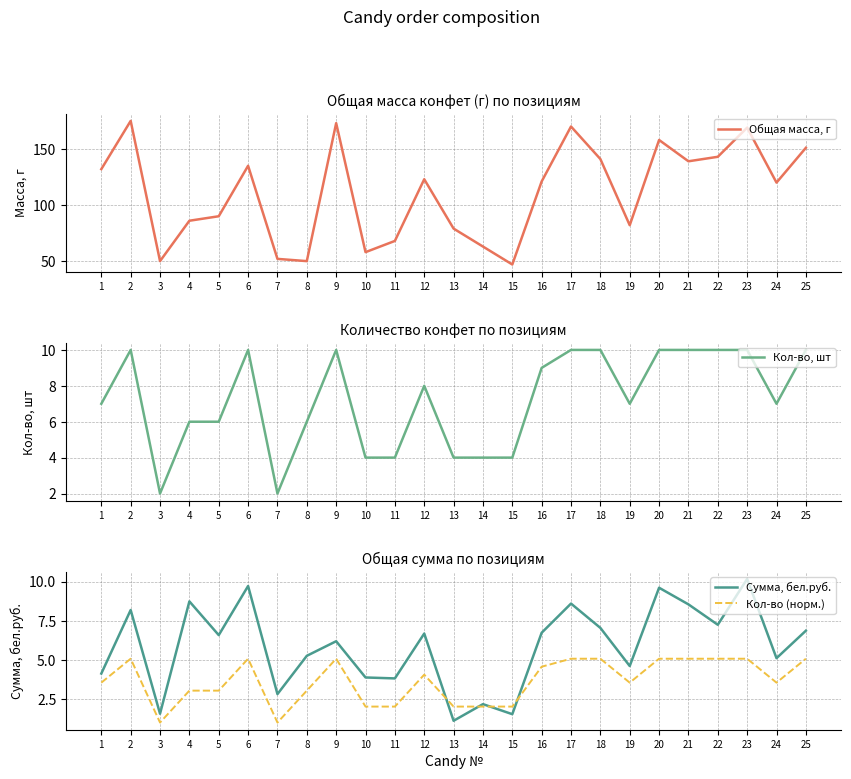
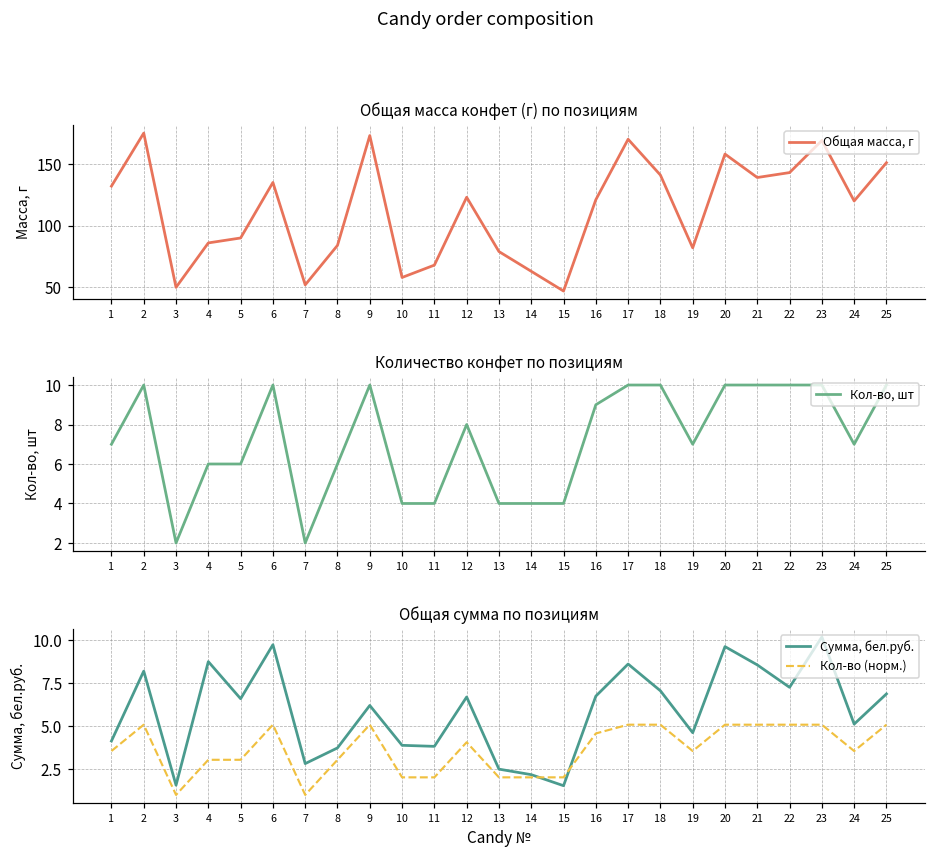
Общая масса конфет (г) по позициям, 8: 50 -> 84
Общая сумма по позициям, Сумма, бел.руб., 8: 5.3 -> 3.7
Общая сумма по позициям, Сумма, бел.руб., 13: 1.1 -> 2.5
